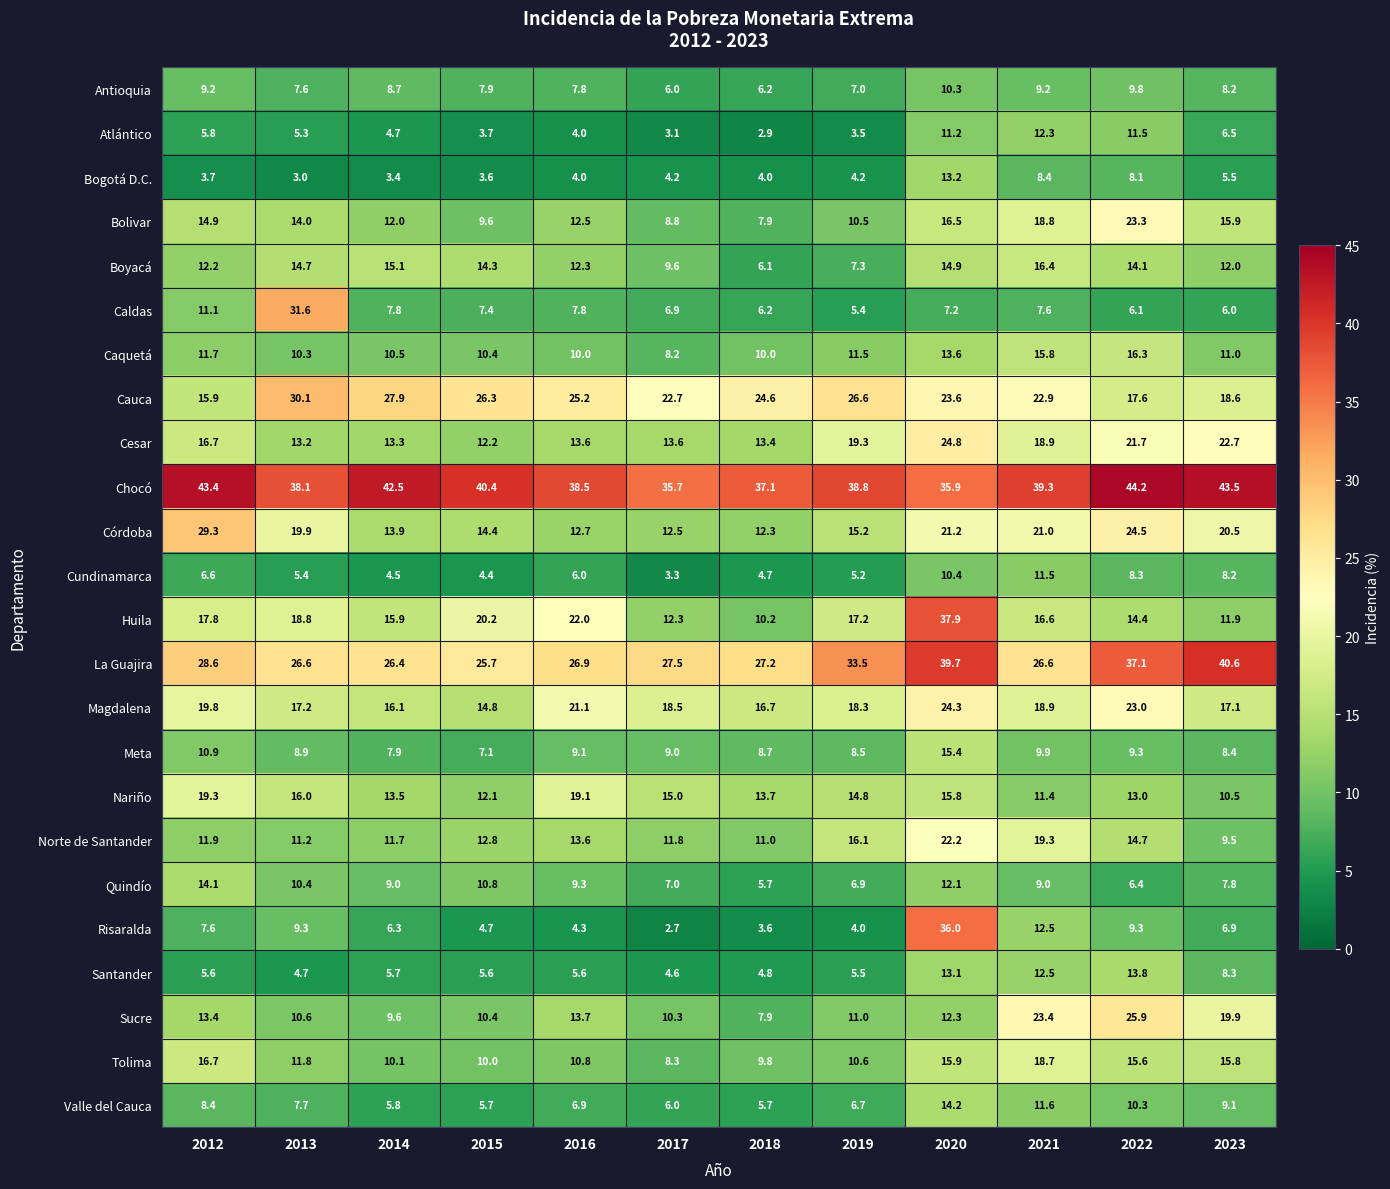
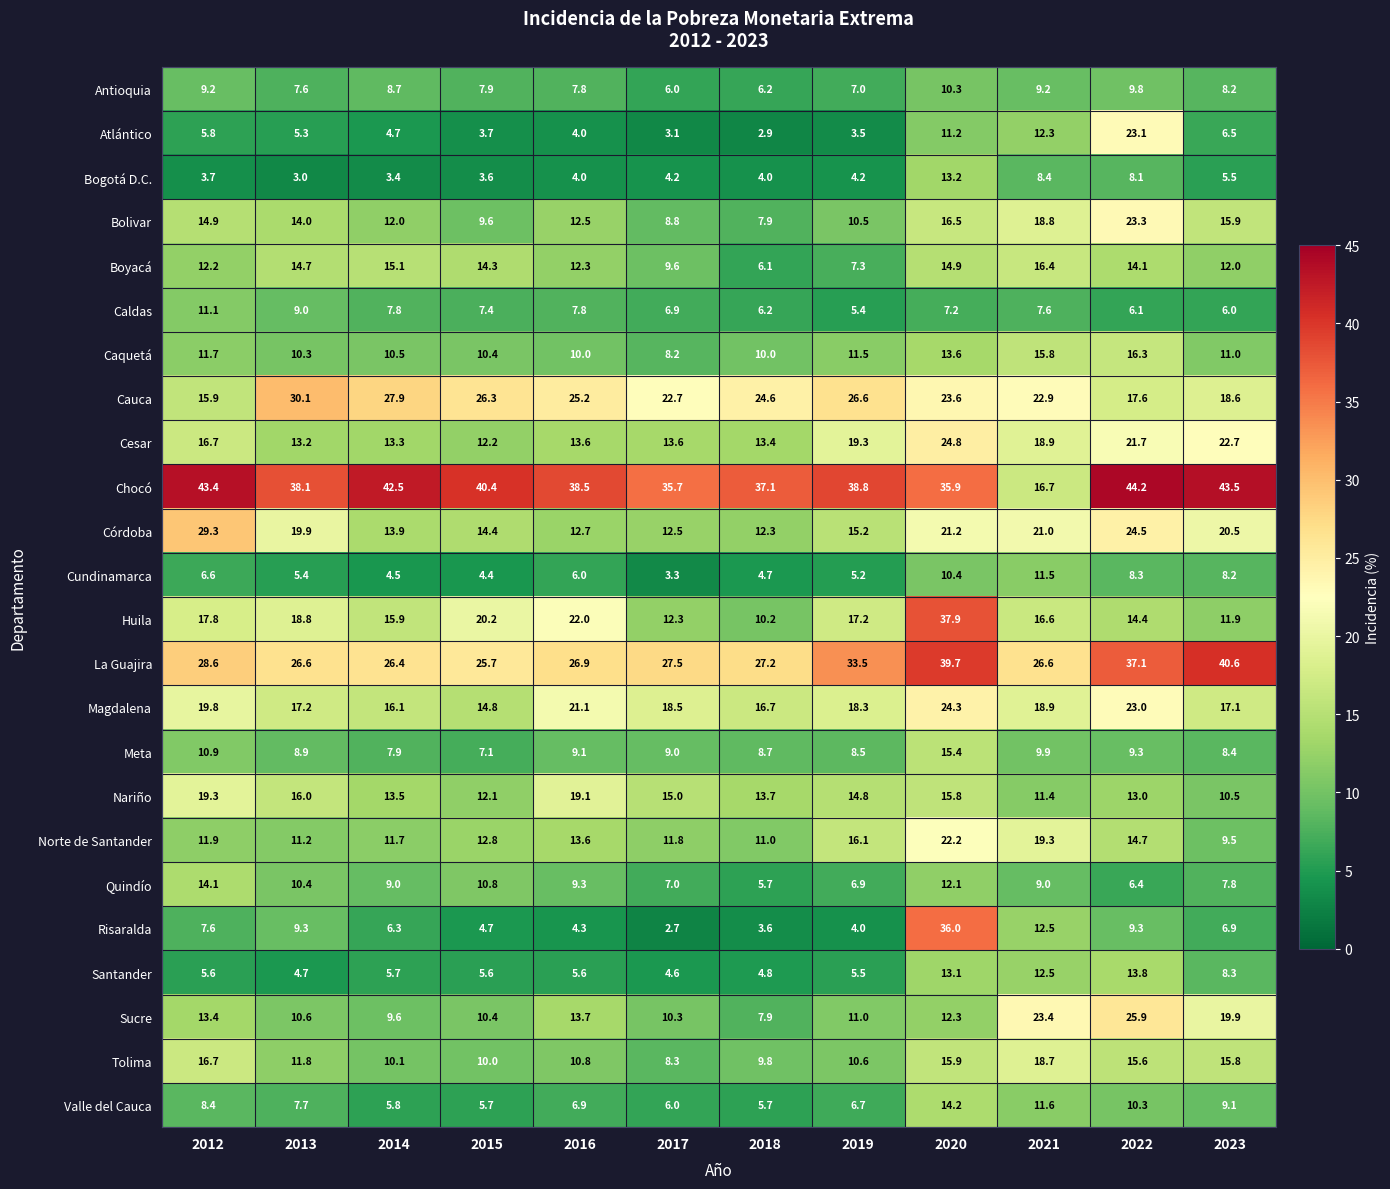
Atlántico, 2022: 11.5 -> 23.1
Caldas, 2013: 31.6 -> 9.0
Chocó, 2021: 39.3 -> 16.7
